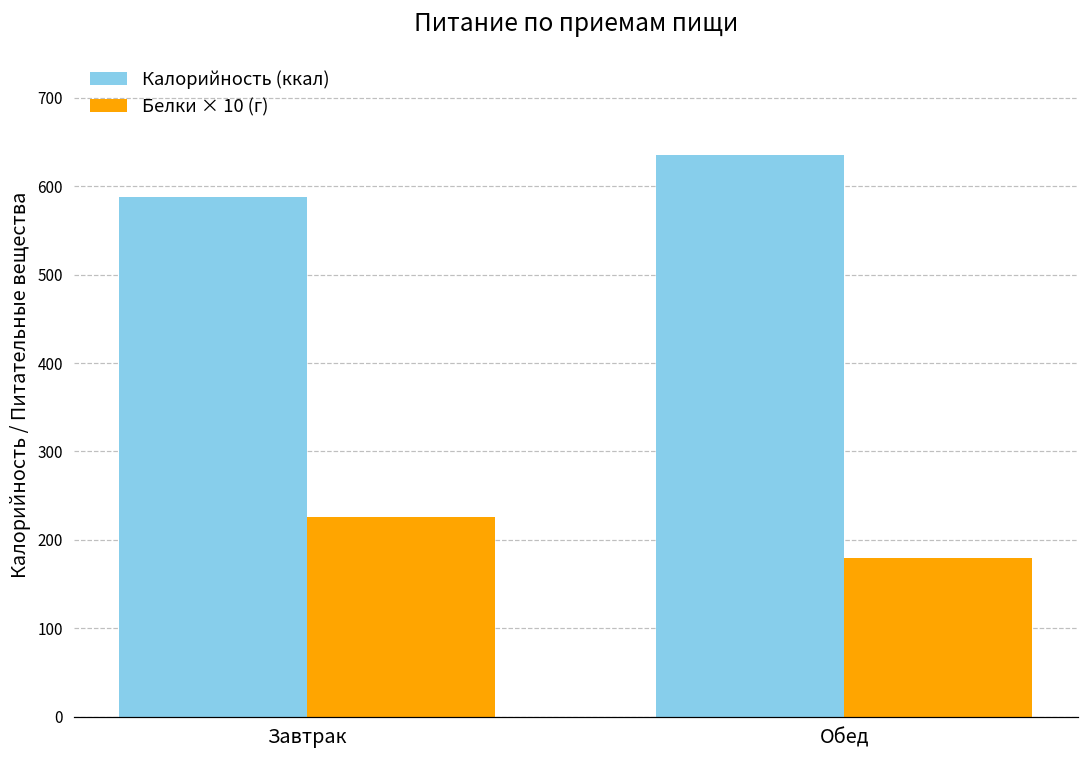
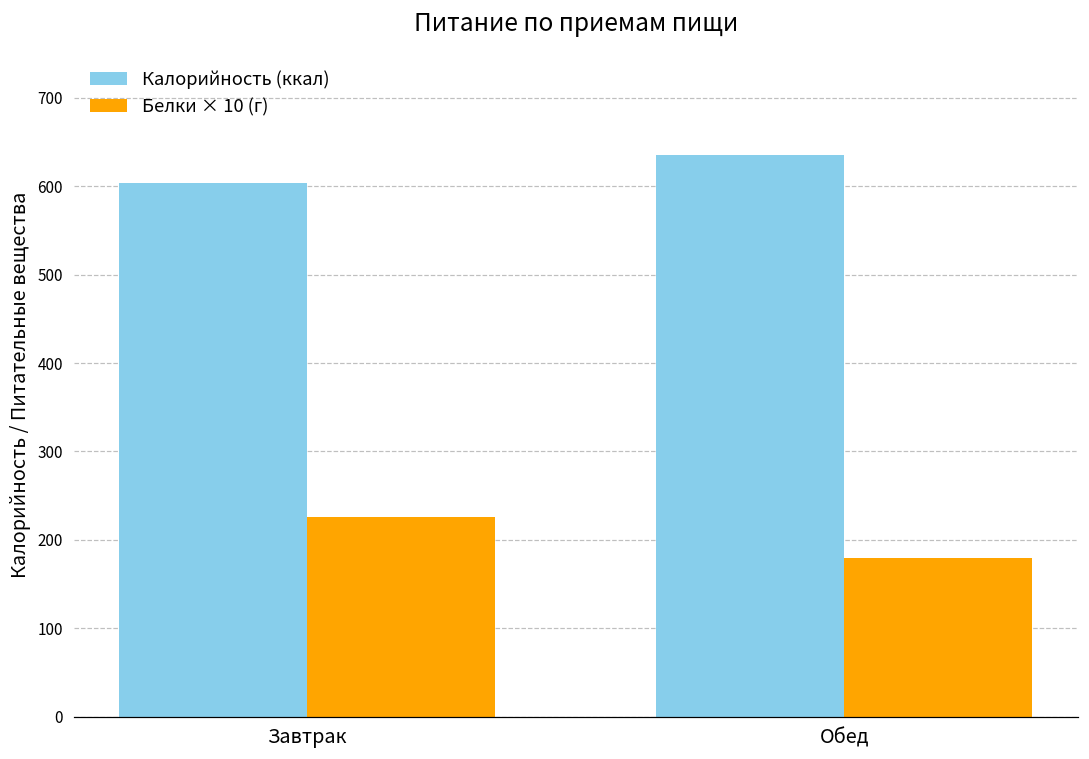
Калорийность (ккал), Завтрак: 590 -> 600
